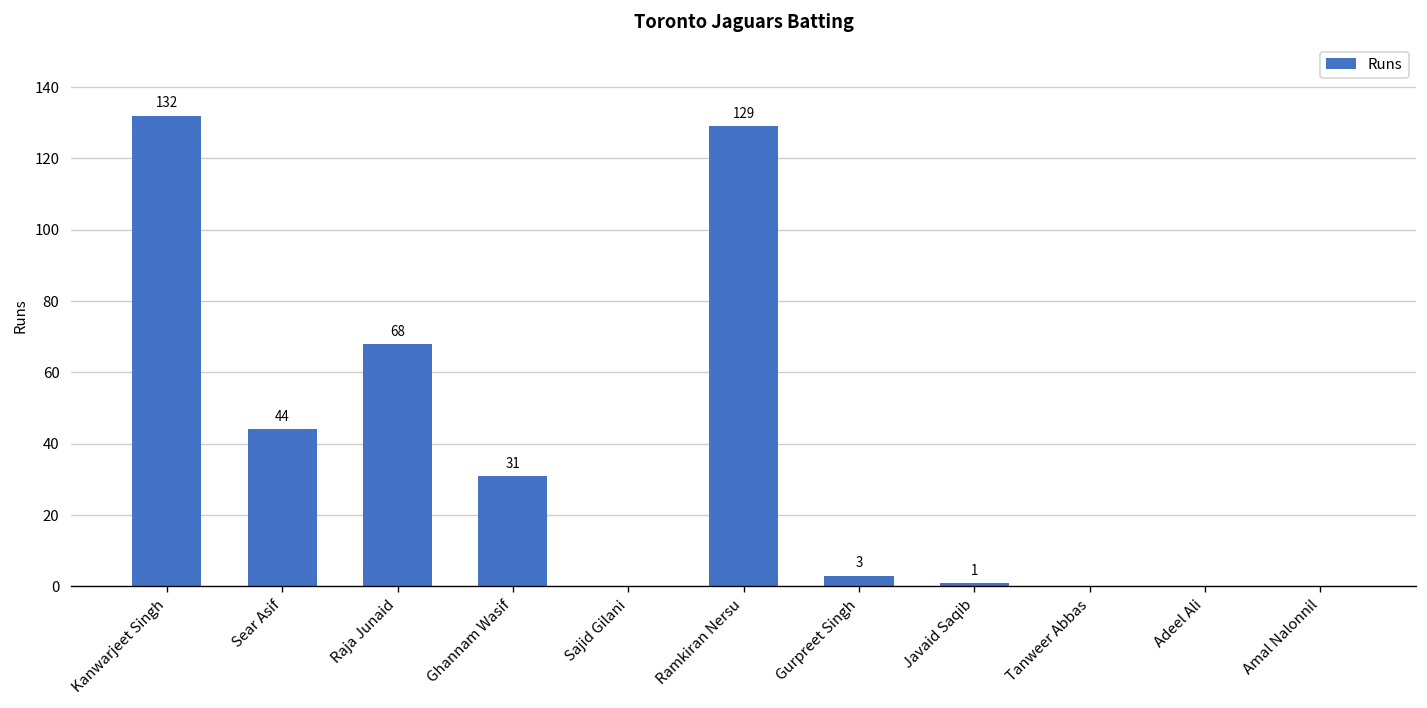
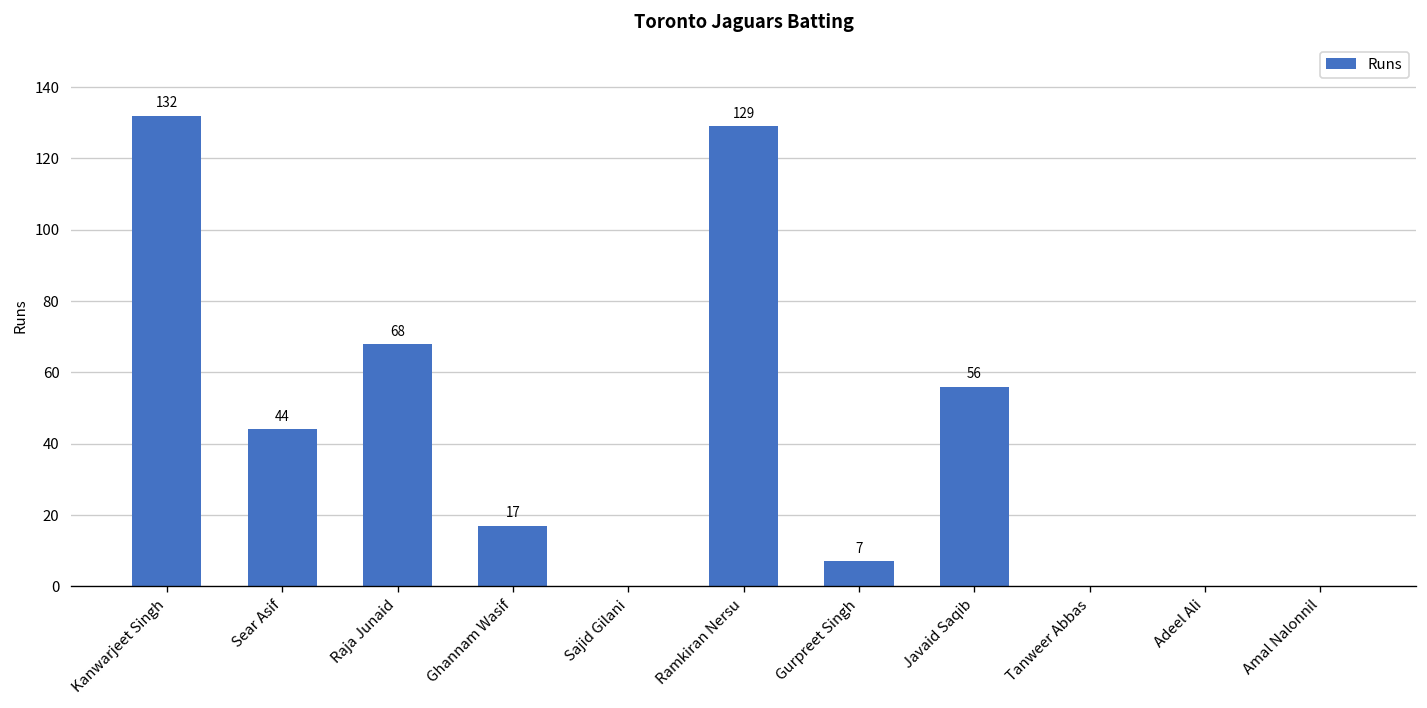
Ghannam Wasif: 31 -> 17
Gurpreet Singh: 3 -> 7
Javaid Saqib: 1 -> 56
